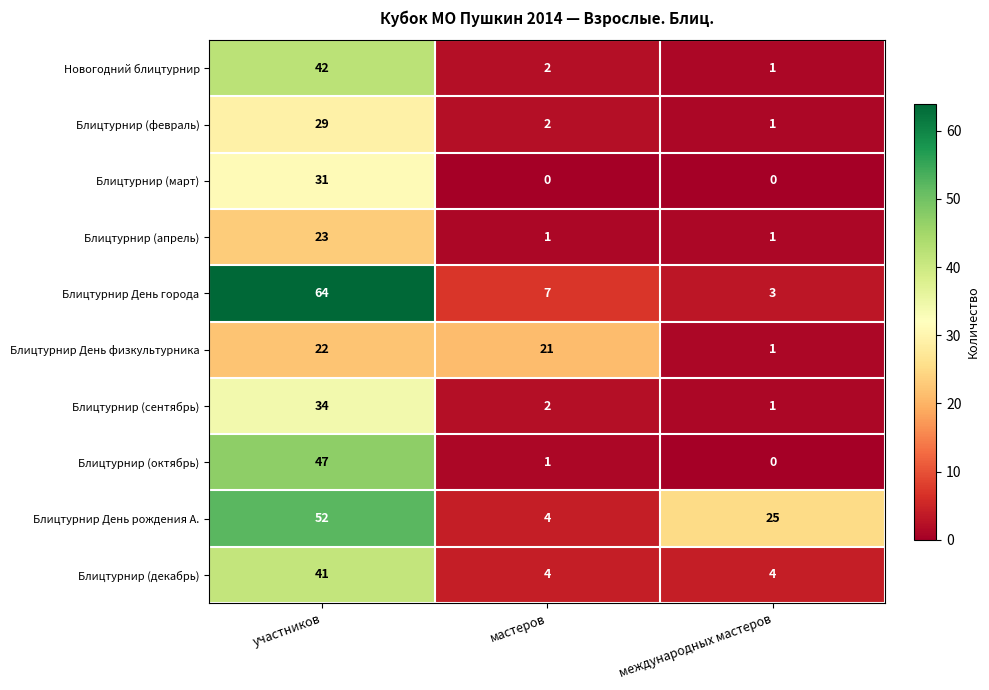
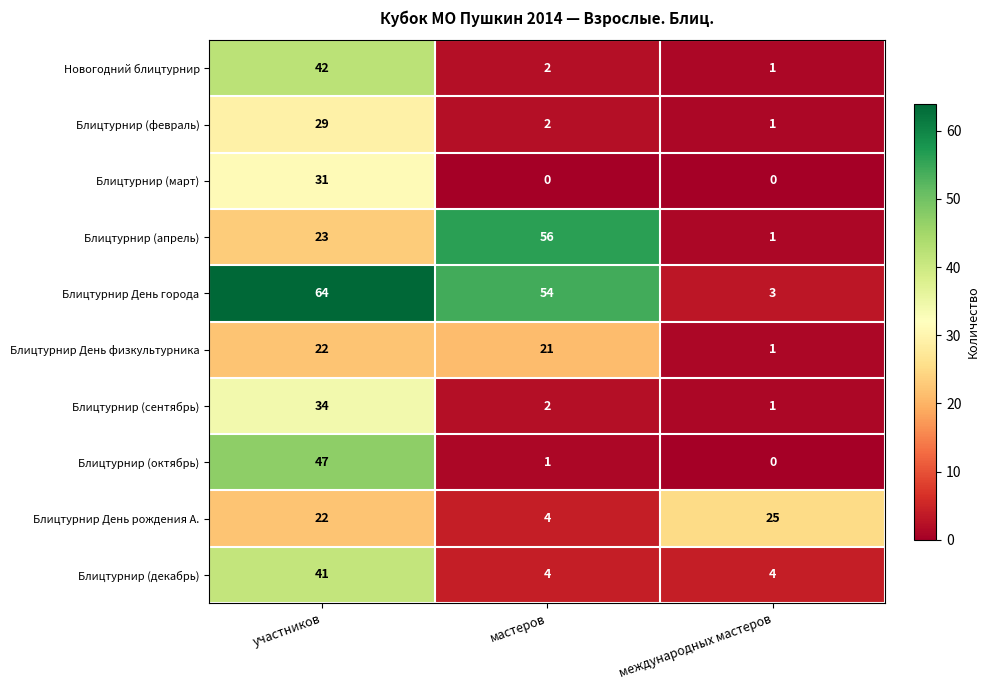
Блицтурнир (апрель), мастеров: 1 -> 56
Блицтурнир День города, мастеров: 7 -> 54
Блицтурнир День рождения А., участников: 52 -> 22
